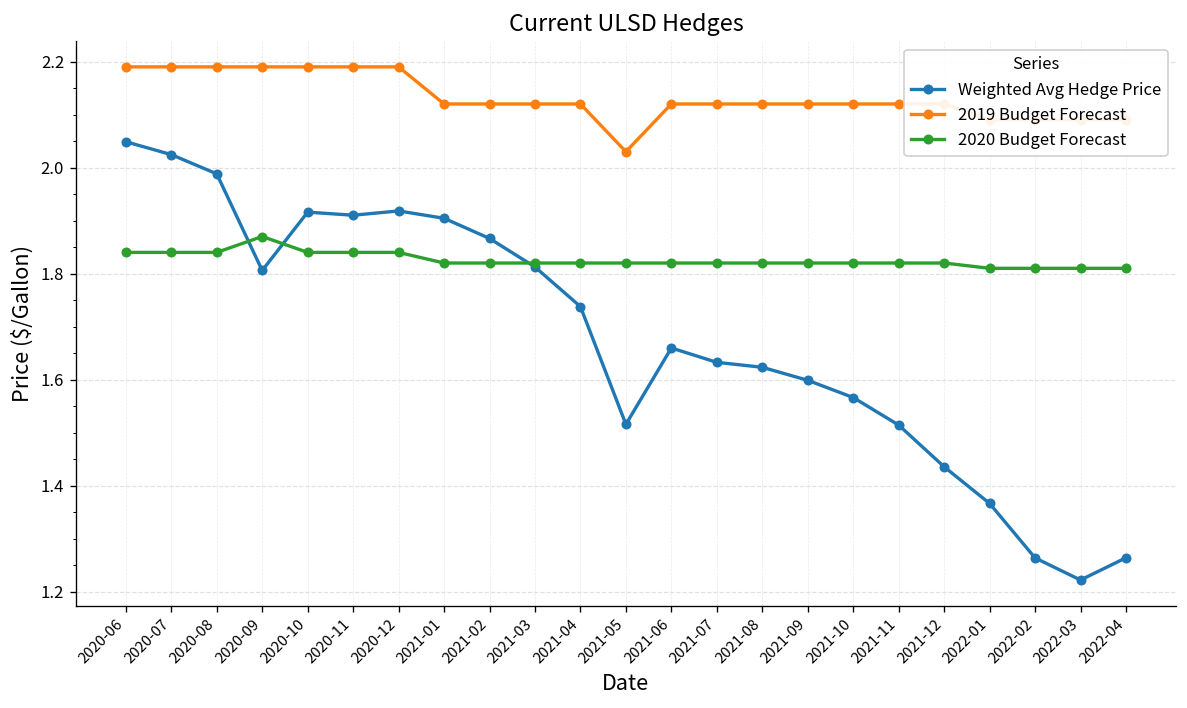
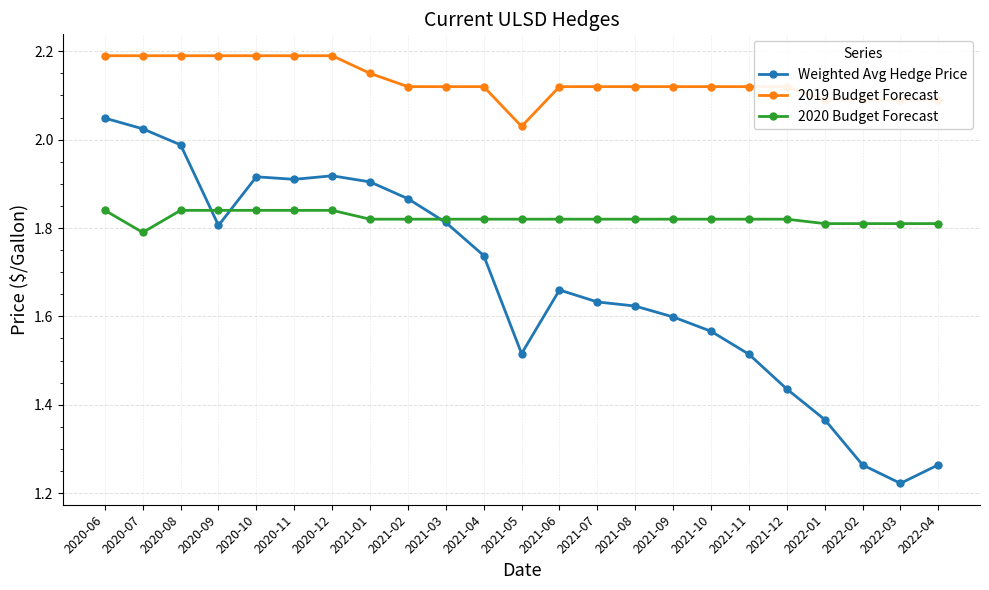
2020 Budget Forecast, 2020-07: 1.84 -> 1.79
2020 Budget Forecast, 2020-09: 1.87 -> 1.84
2019 Budget Forecast, 2021-01: 2.12 -> 2.15
